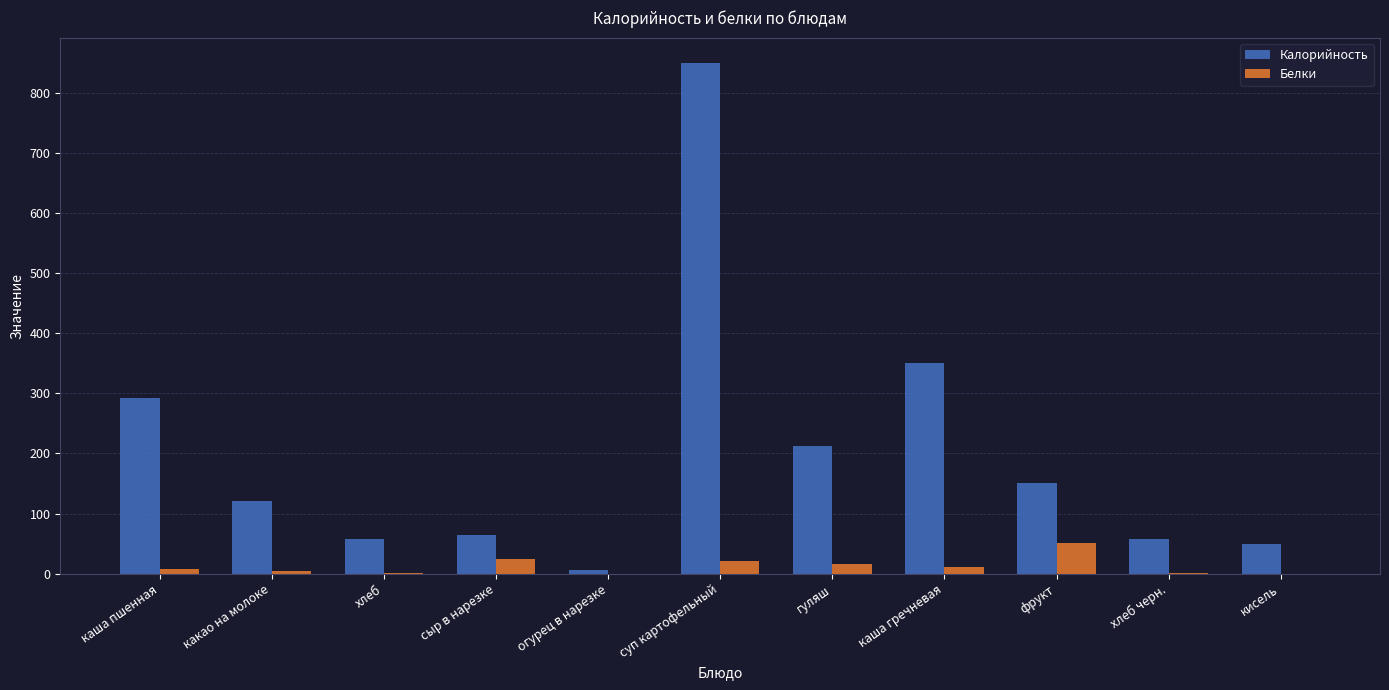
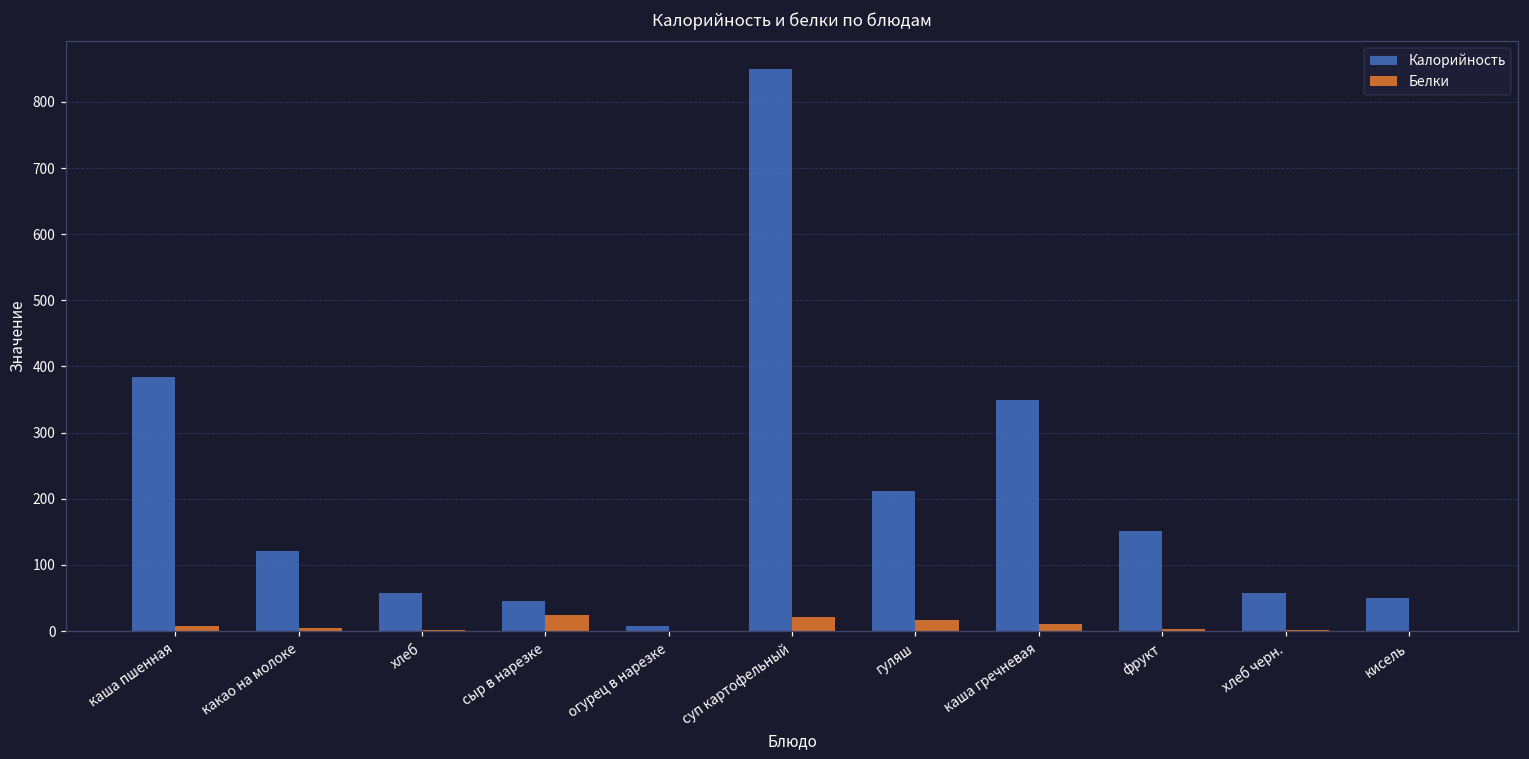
Калорийность, каша пшенная: 290 -> 380
Калорийность, сыр в нарезке: 70 -> 50
Белки, фрукт: 50 -> 0
